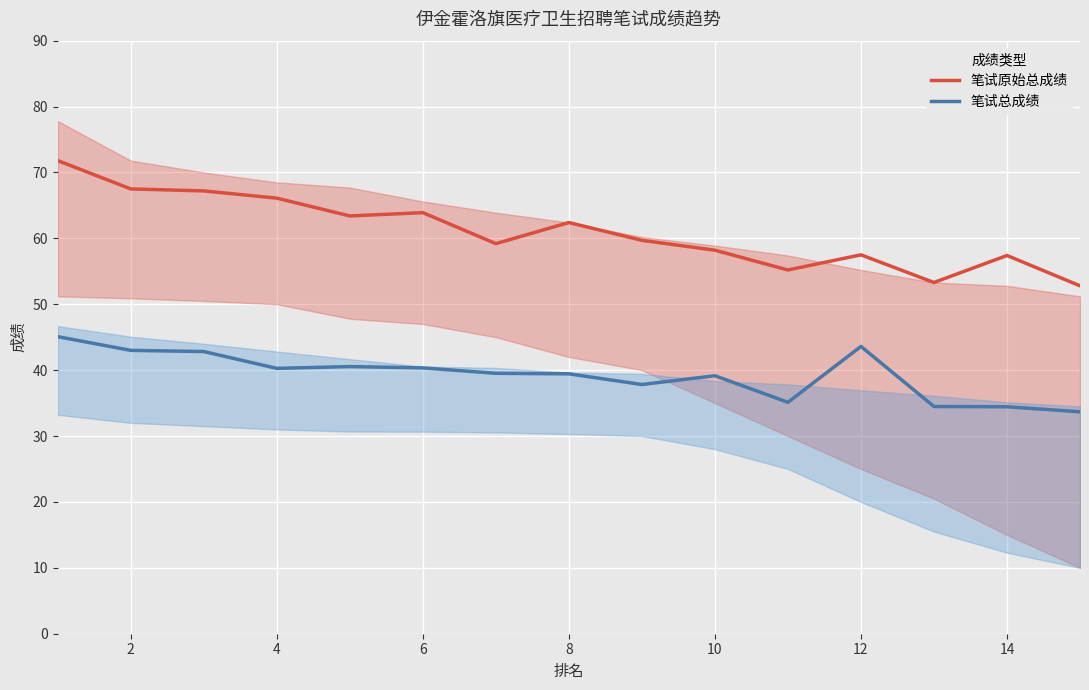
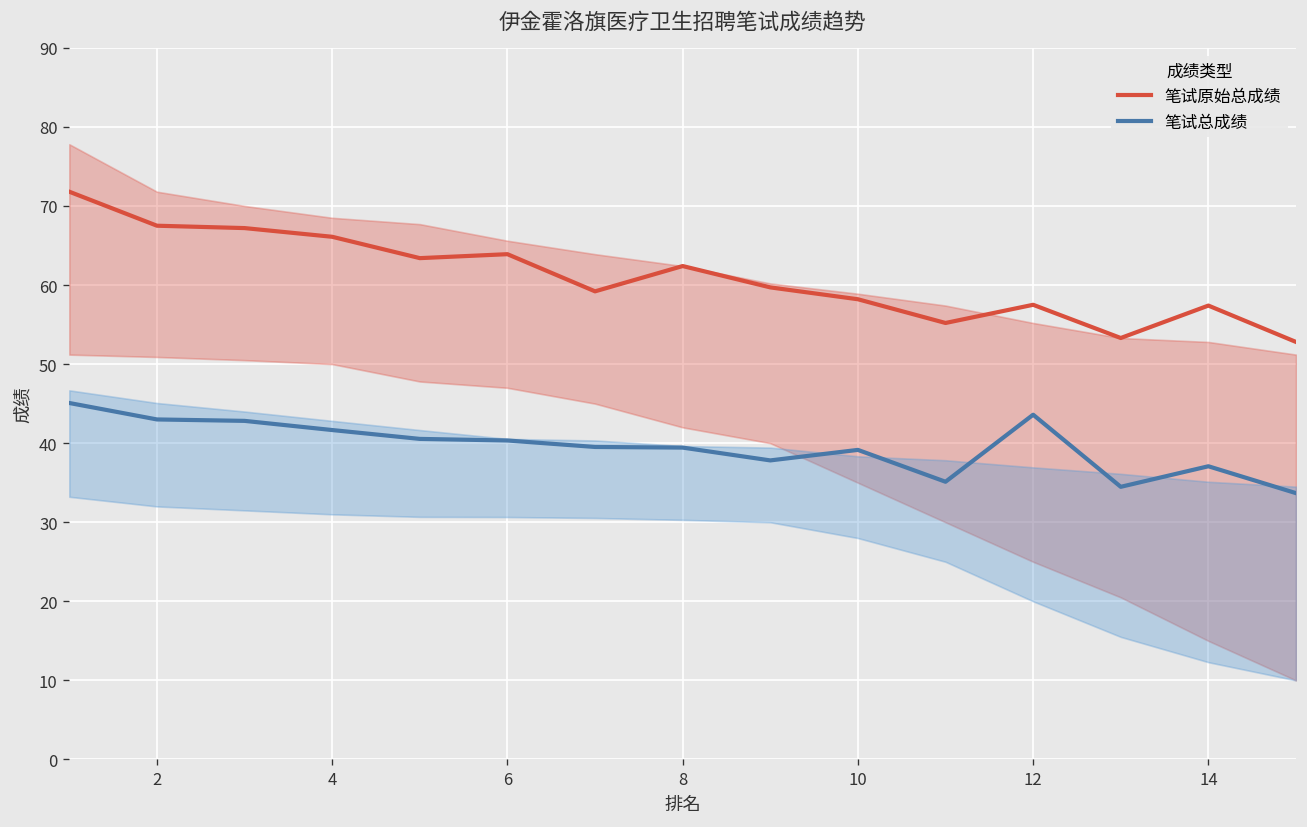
笔试总成绩, 4: 40 -> 42
笔试总成绩, 14: 34 -> 37
